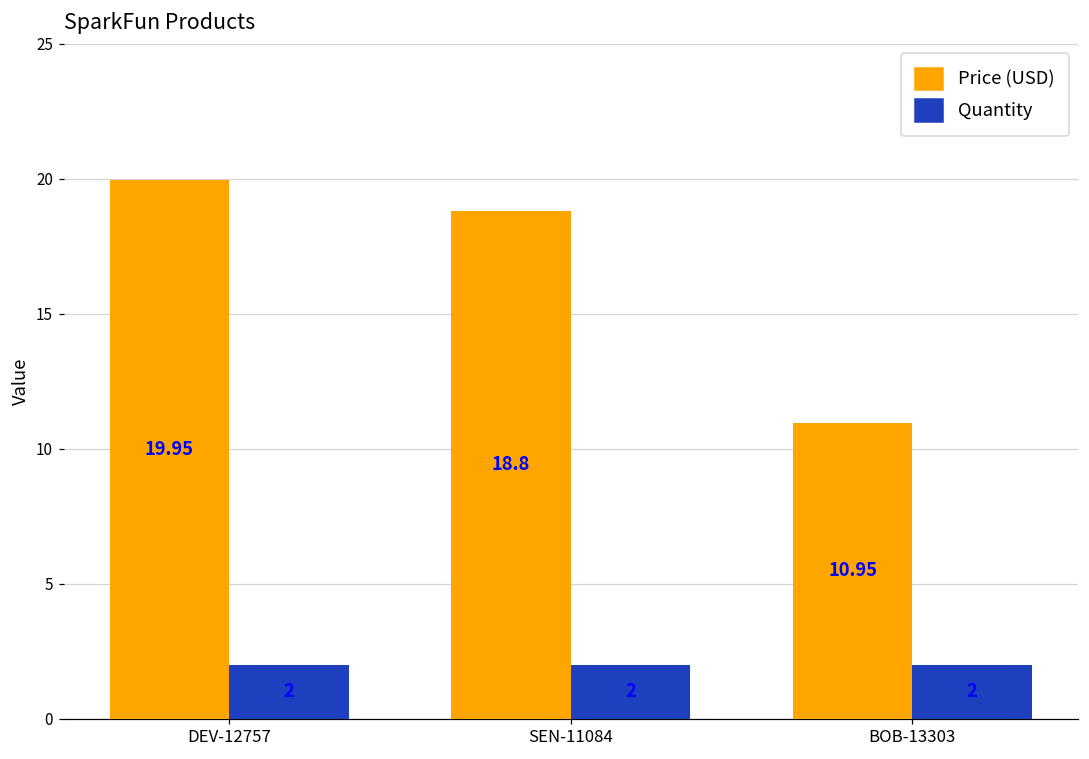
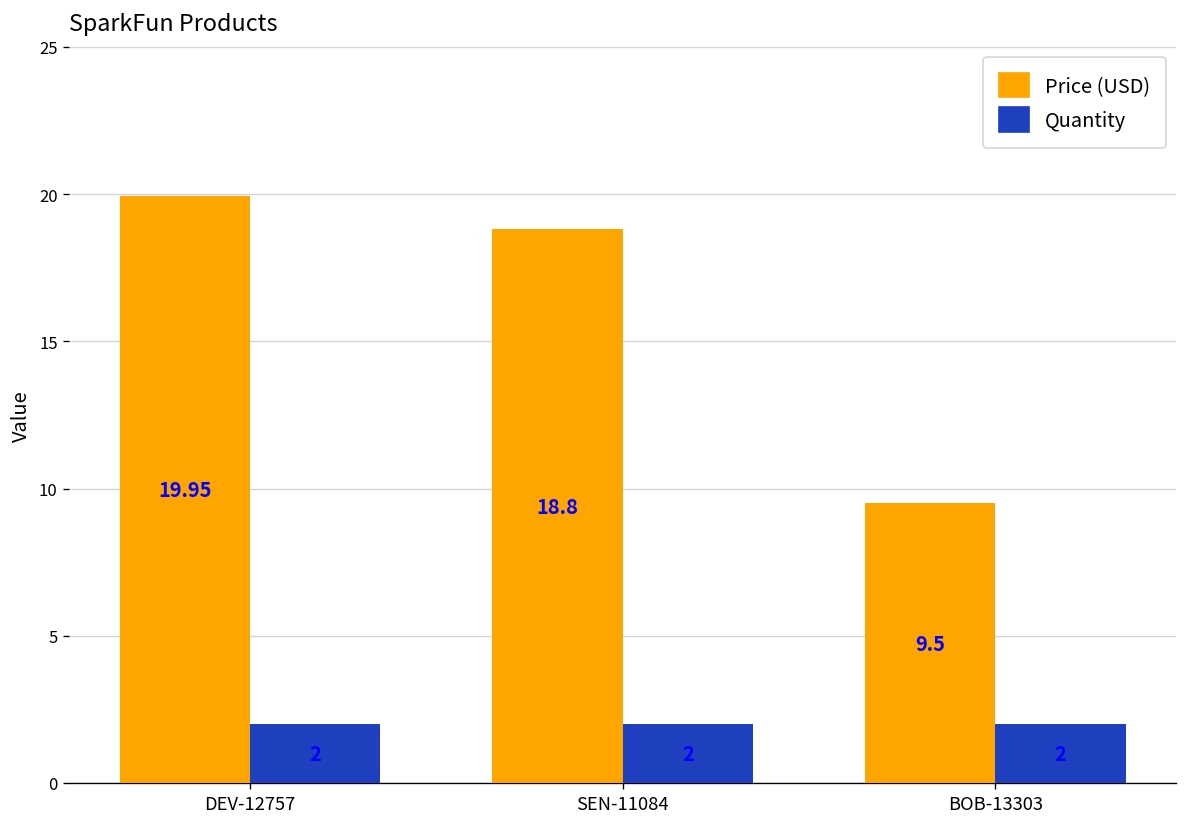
Price (USD), BOB-13303: 10.95 -> 9.5
